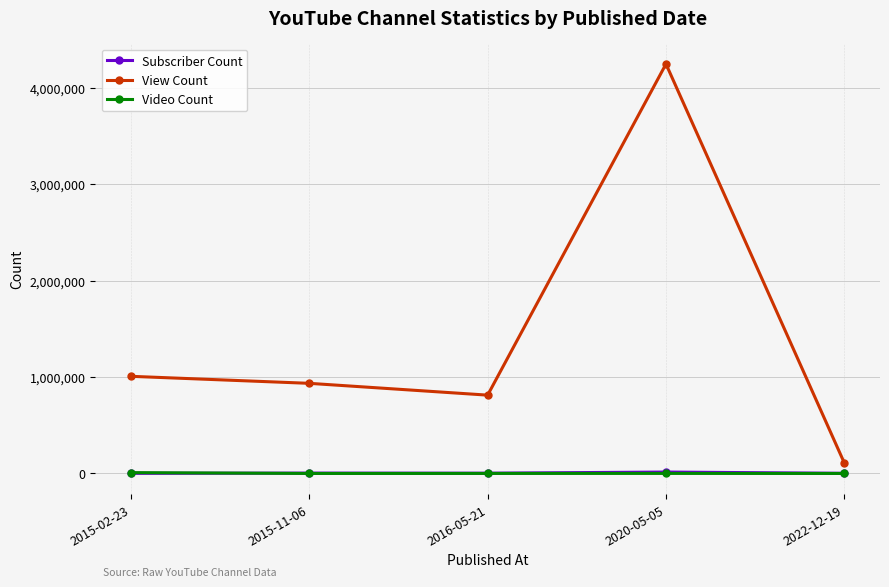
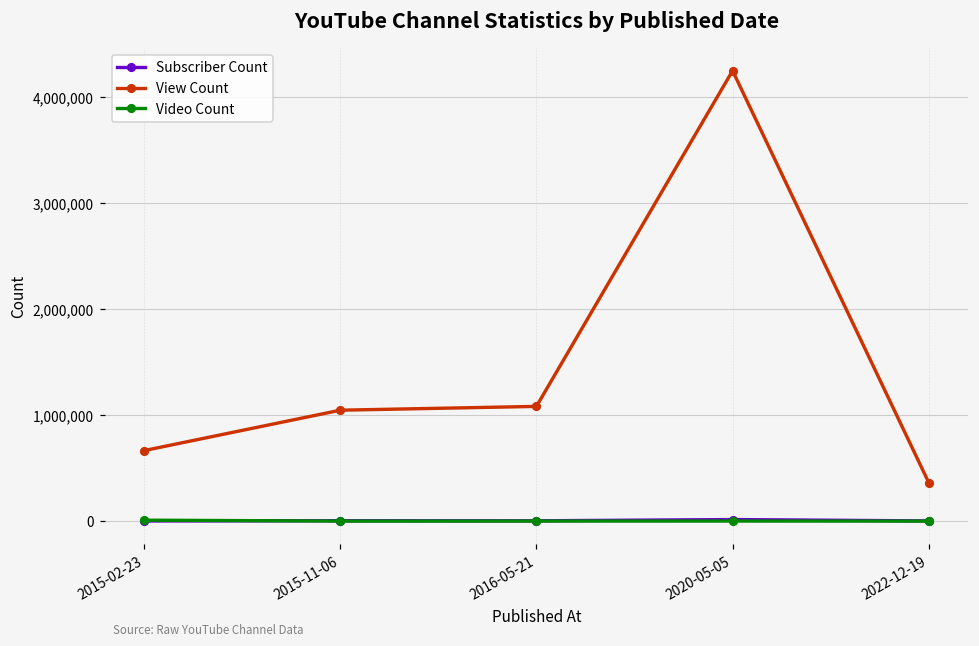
View Count, 2015-02-23: 1,000,000 -> 700,000
View Count, 2015-11-06: 900,000 -> 1,000,000
View Count, 2016-05-21: 800,000 -> 1,100,000
View Count, 2022-12-19: 100,000 -> 400,000
